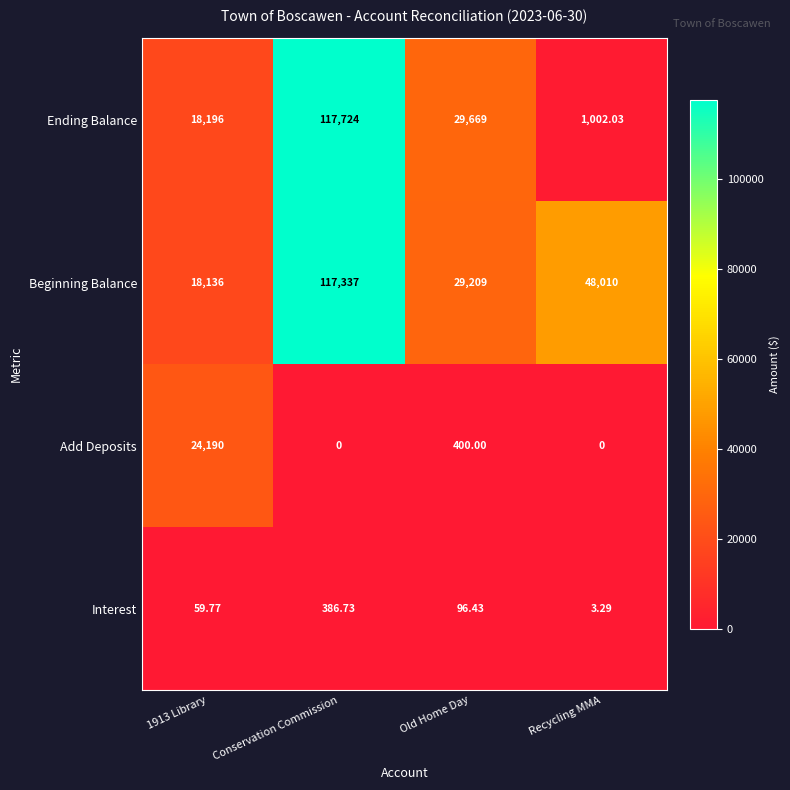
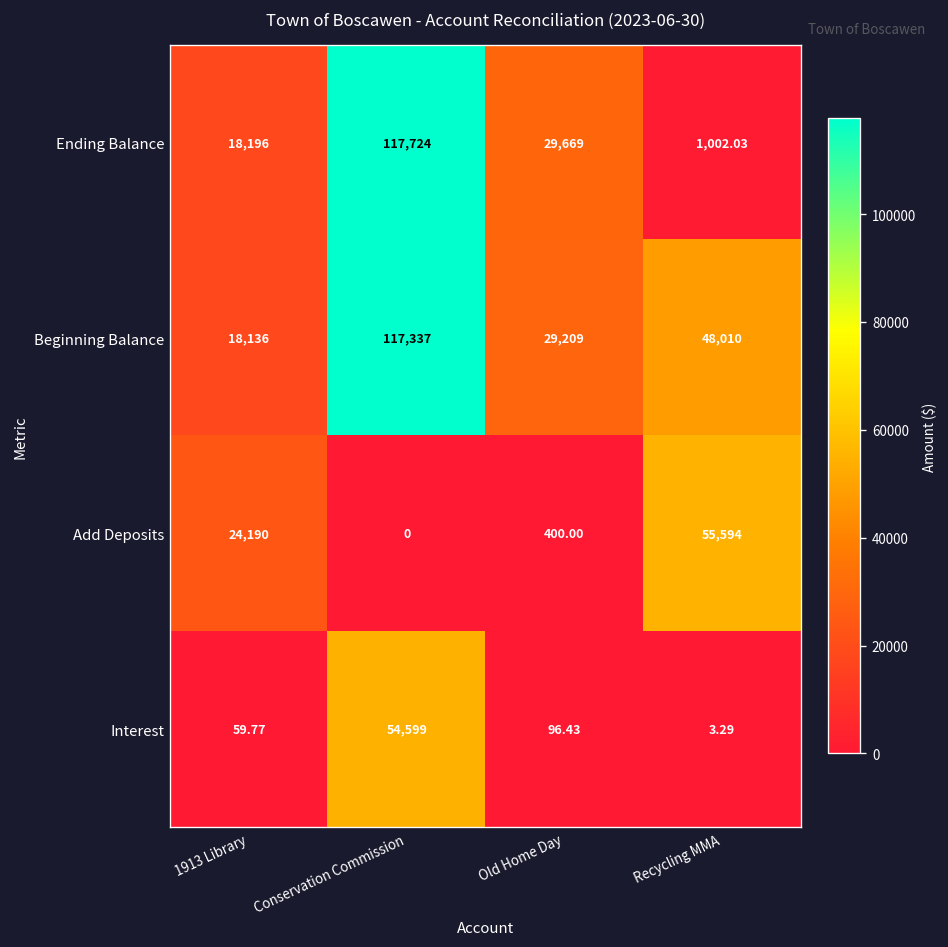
Add Deposits, Recycling MMA: 0 -> 55,594
Interest, Conservation Commission: 386.73 -> 54,599
